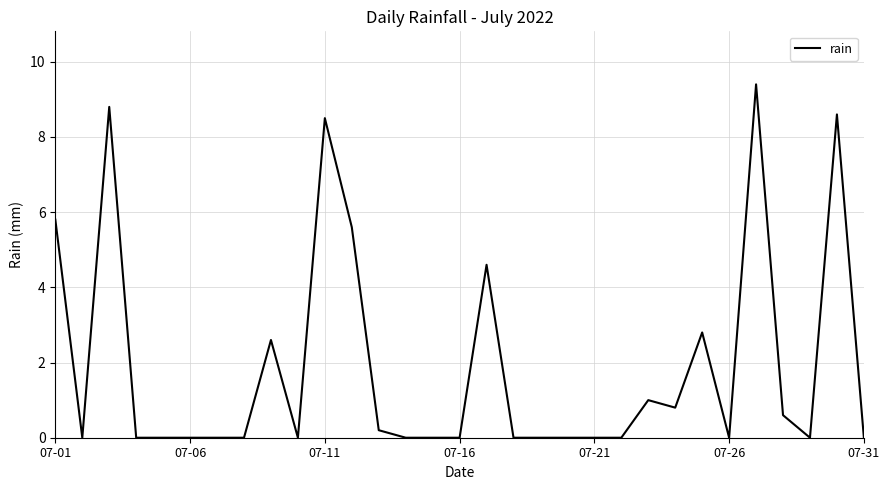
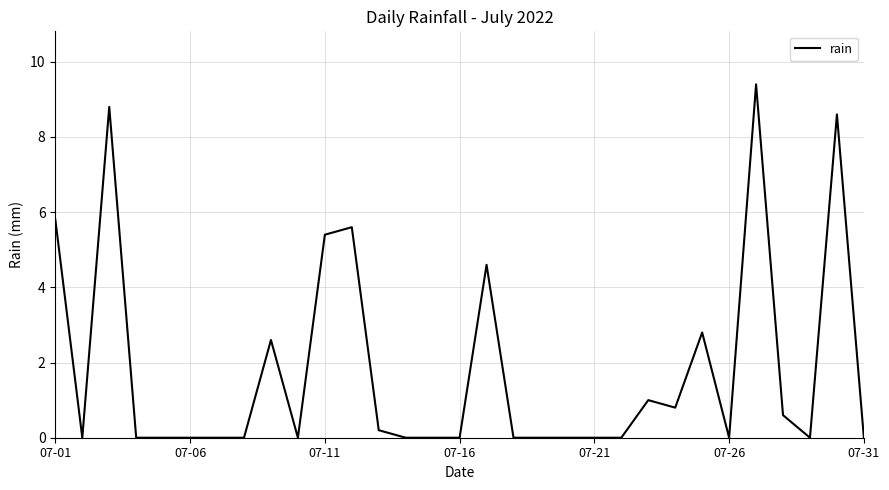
07-11: 8.5 -> 5.4
